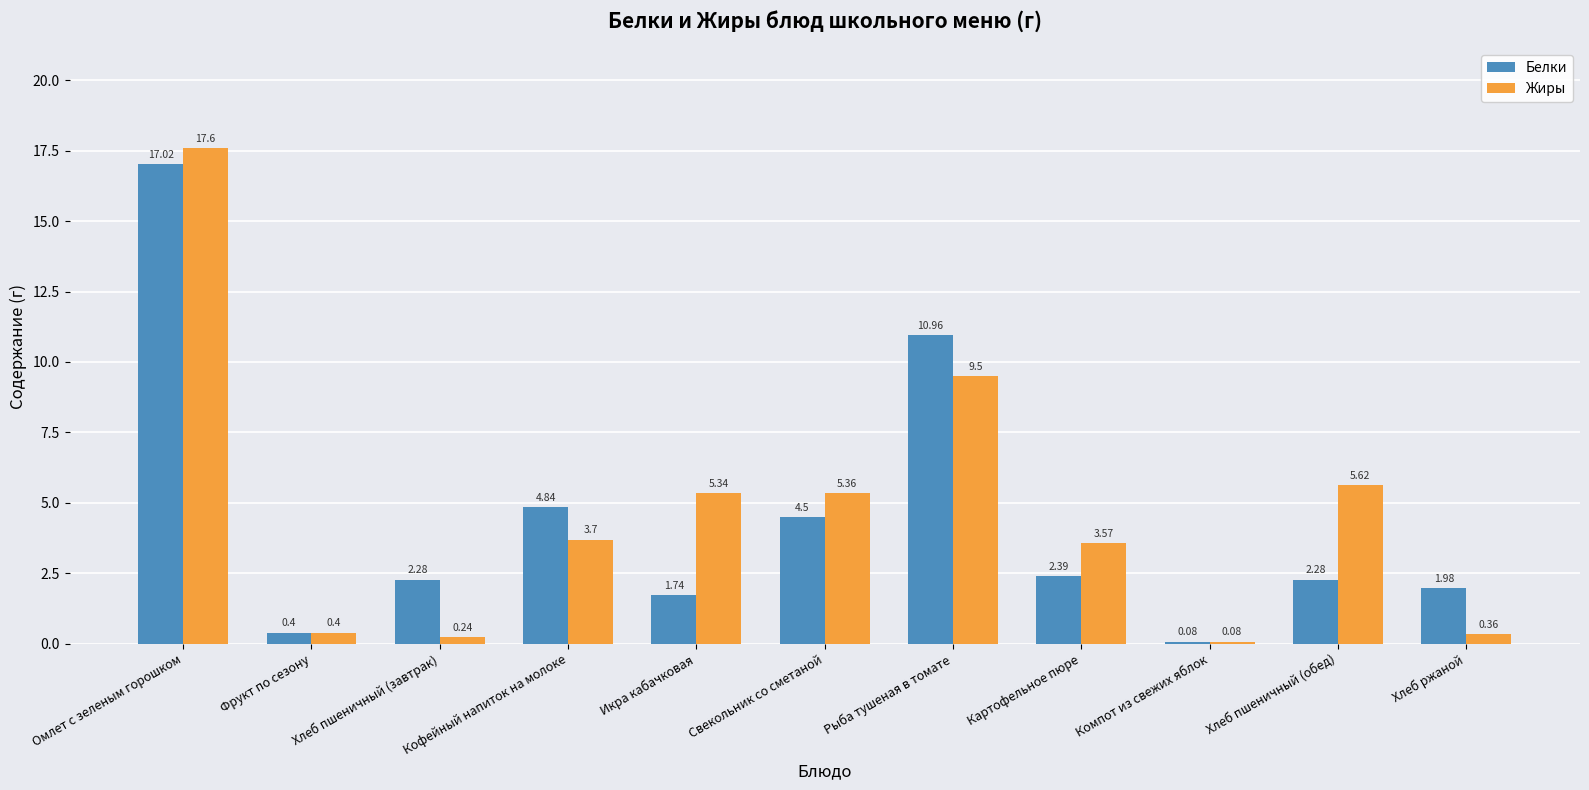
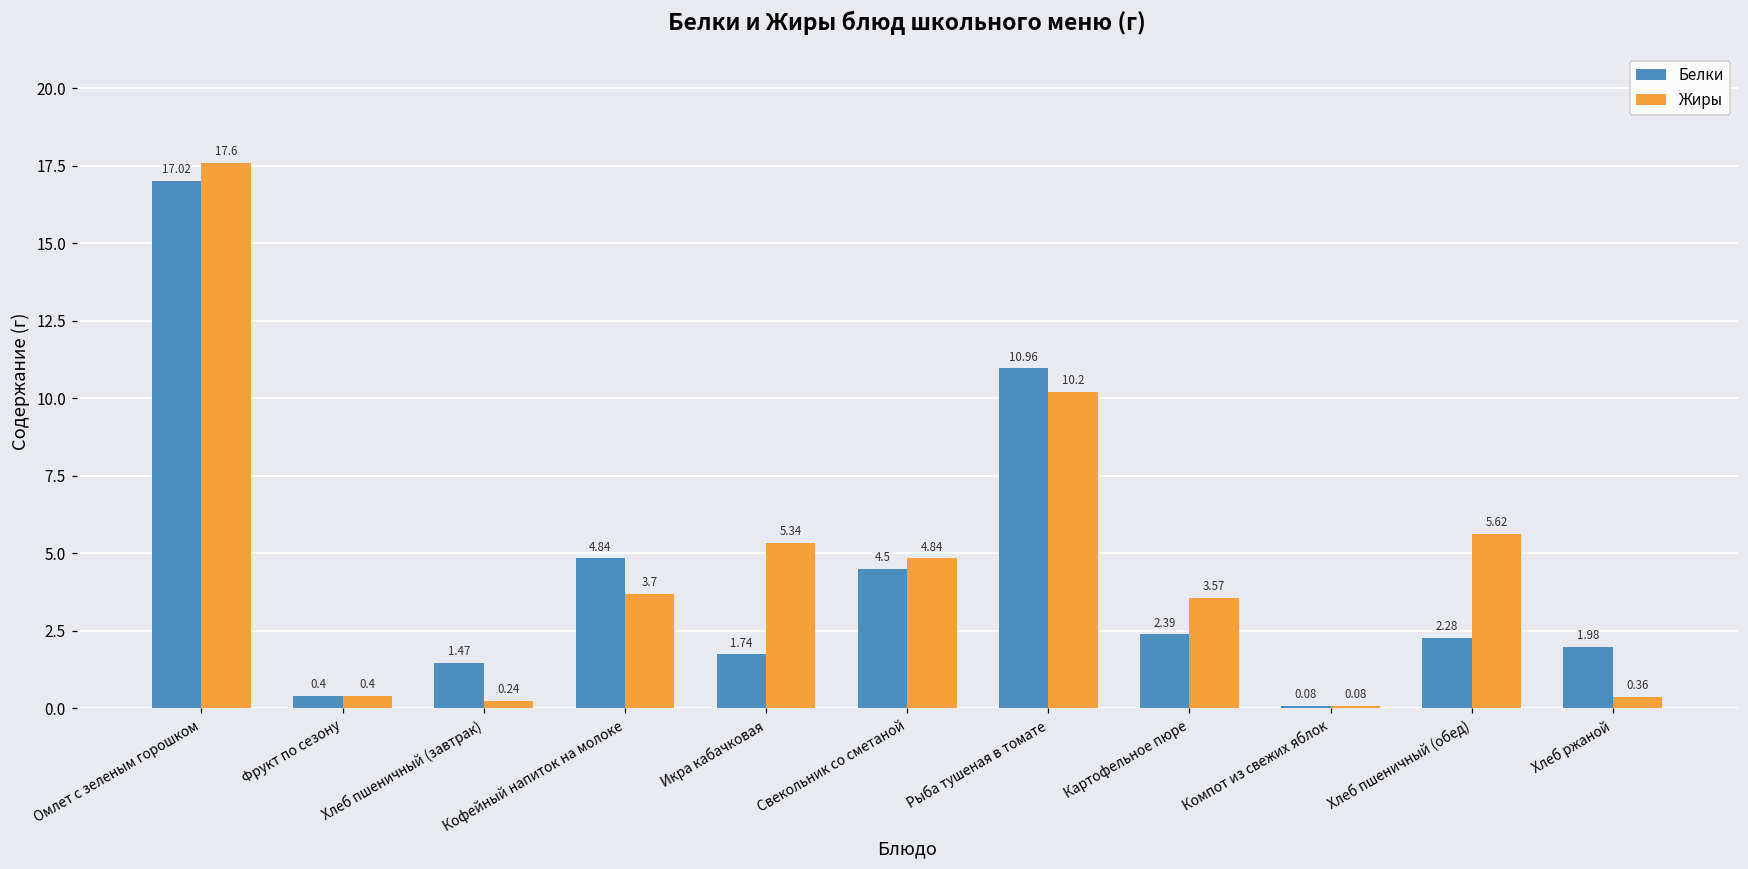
Белки, Хлеб пшеничный (завтрак): 2.28 -> 1.47
Жиры, Свекольник со сметаной: 5.36 -> 4.84
Жиры, Рыба тушеная в томате: 9.5 -> 10.2
